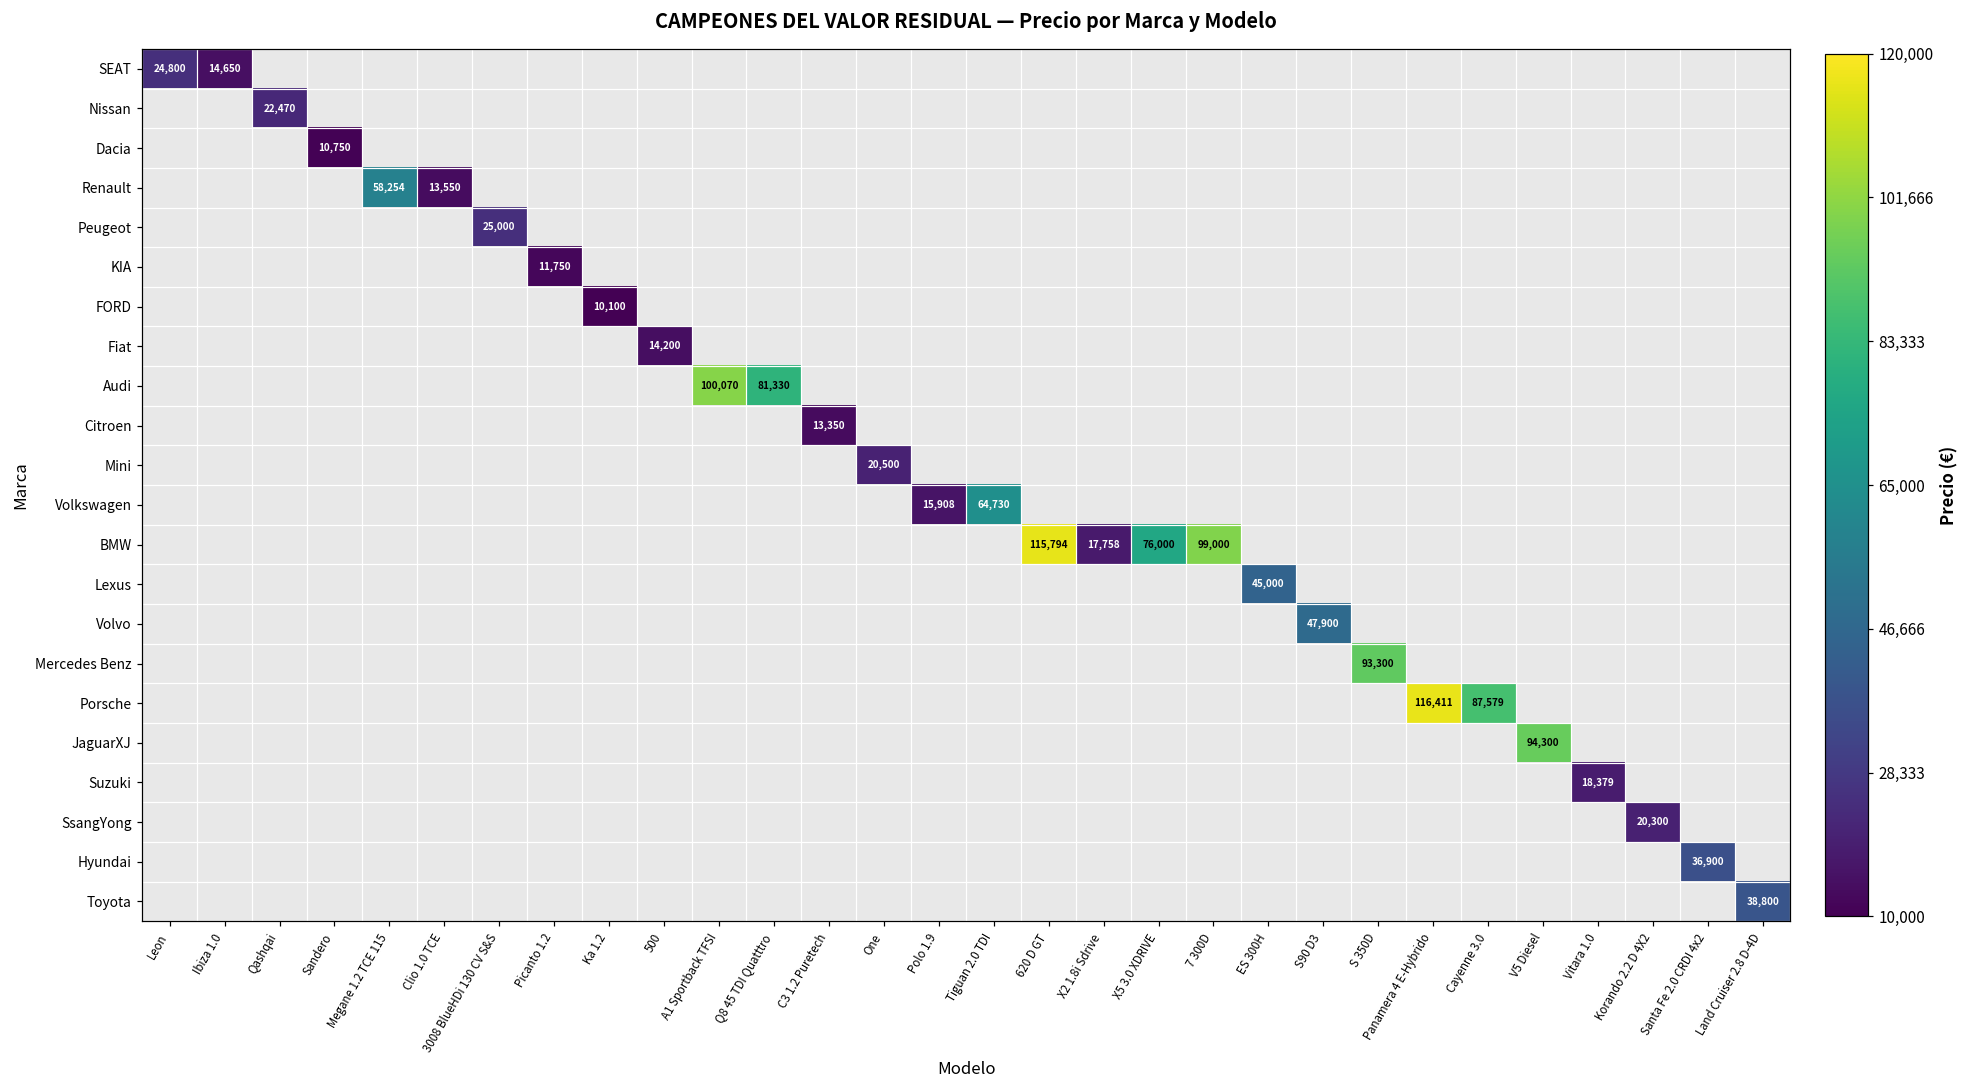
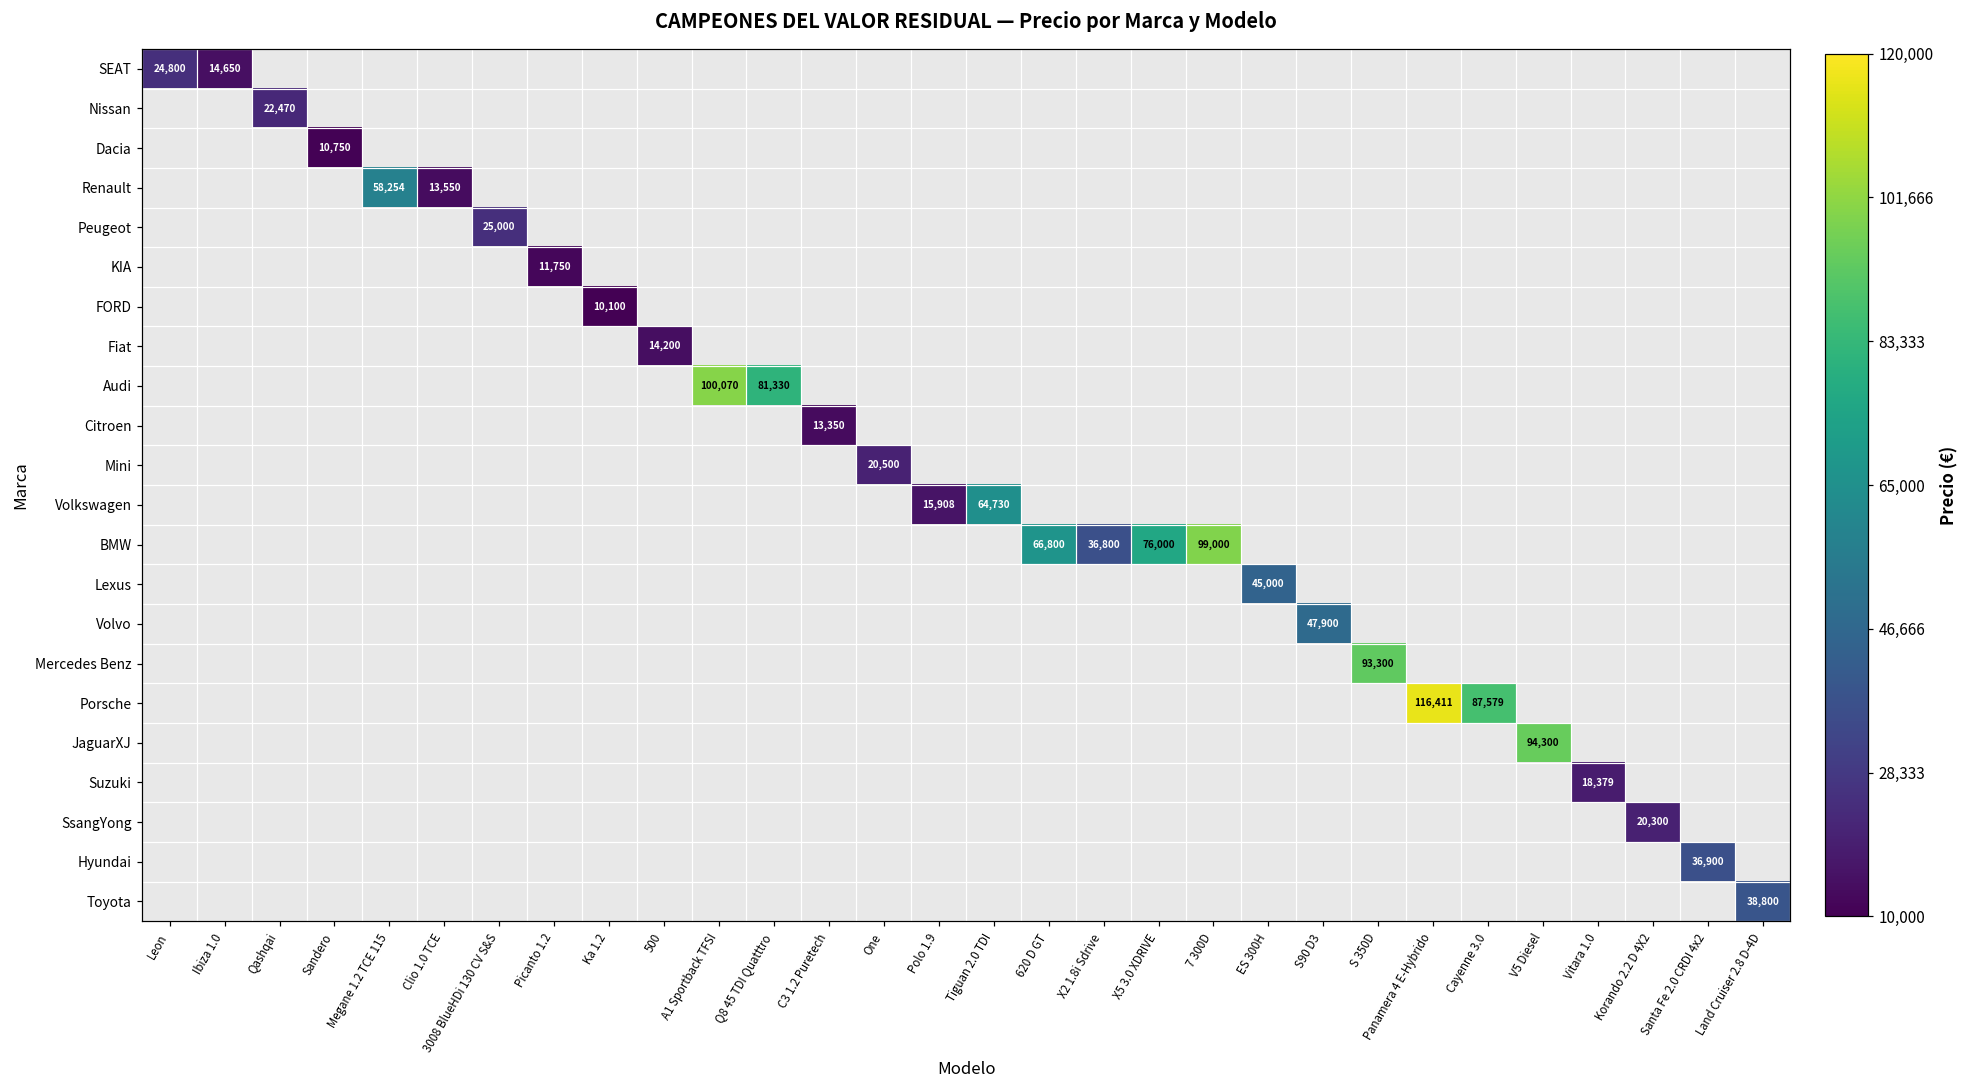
BMW, 620 D GT: 115,794 -> 66,800
BMW, X2 1.8i Sdrive: 17,758 -> 36,800
